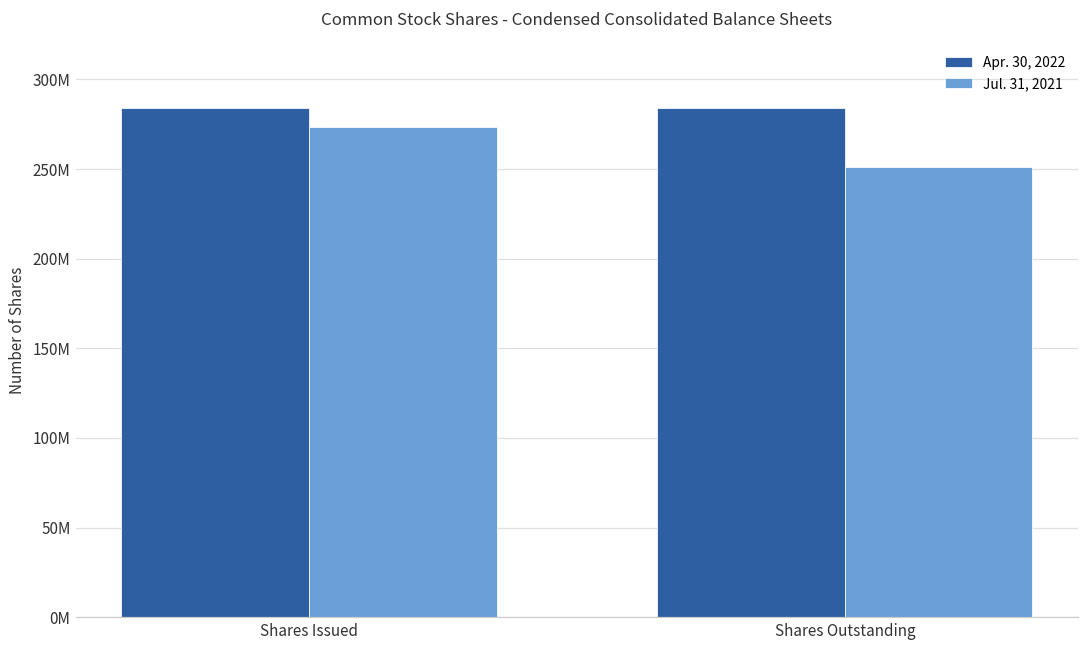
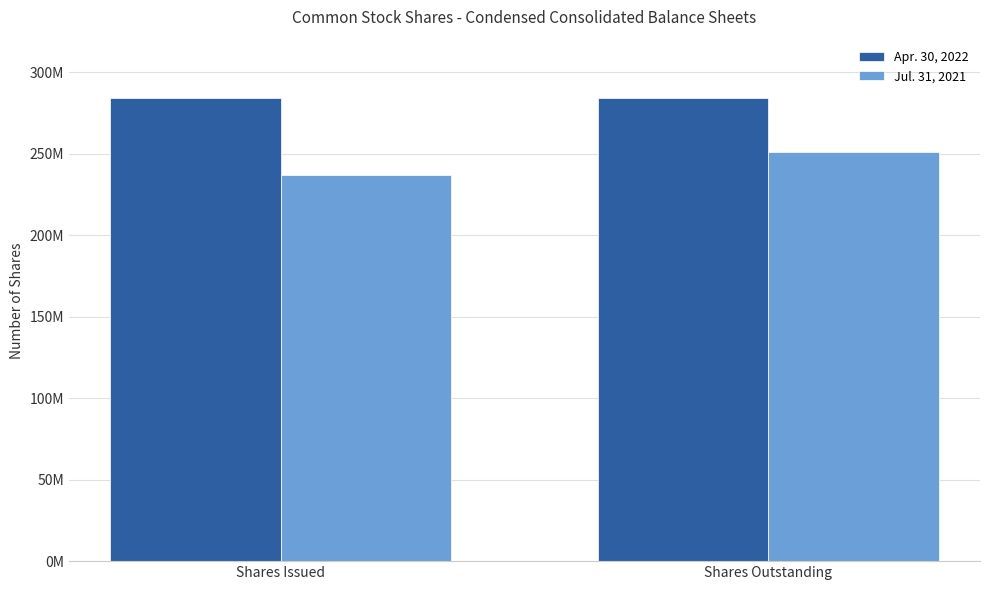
Jul. 31, 2021, Shares Issued: 274000000 -> 237000000
